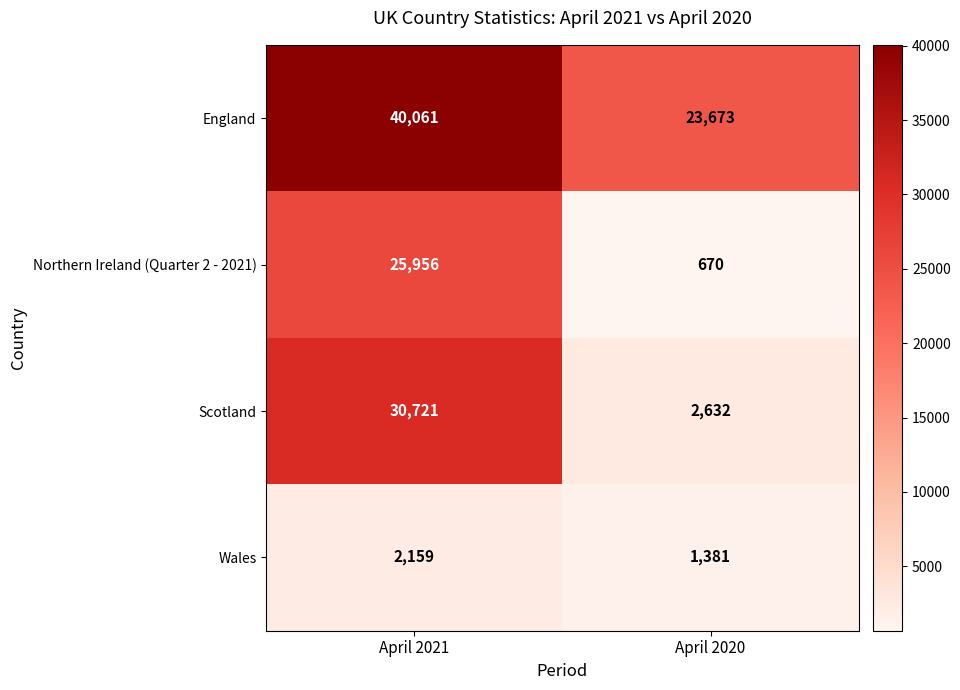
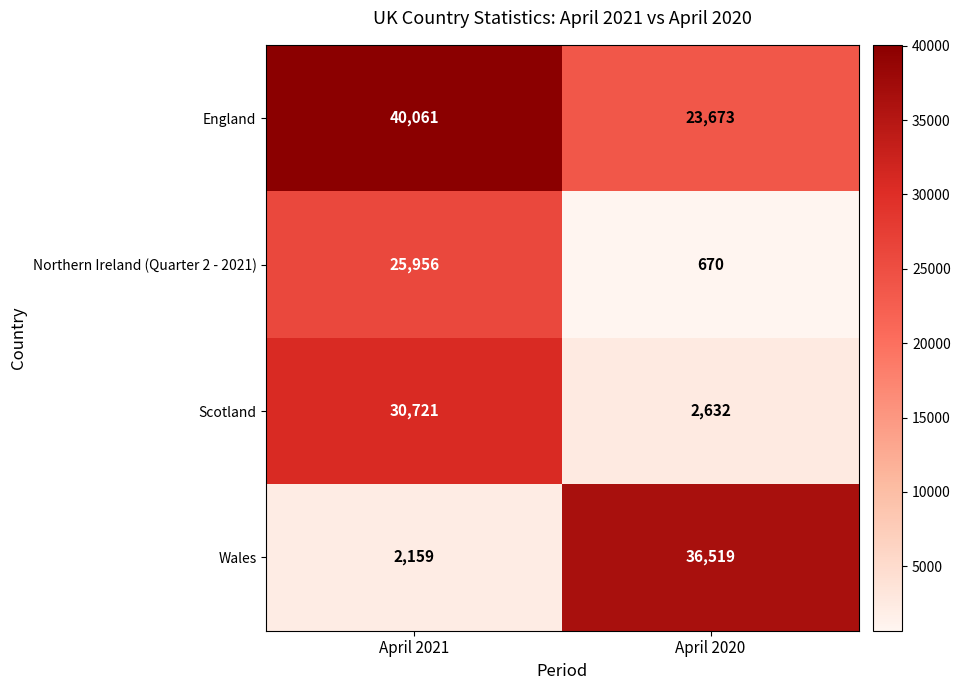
Wales, April 2020: 1,381 -> 36,519
